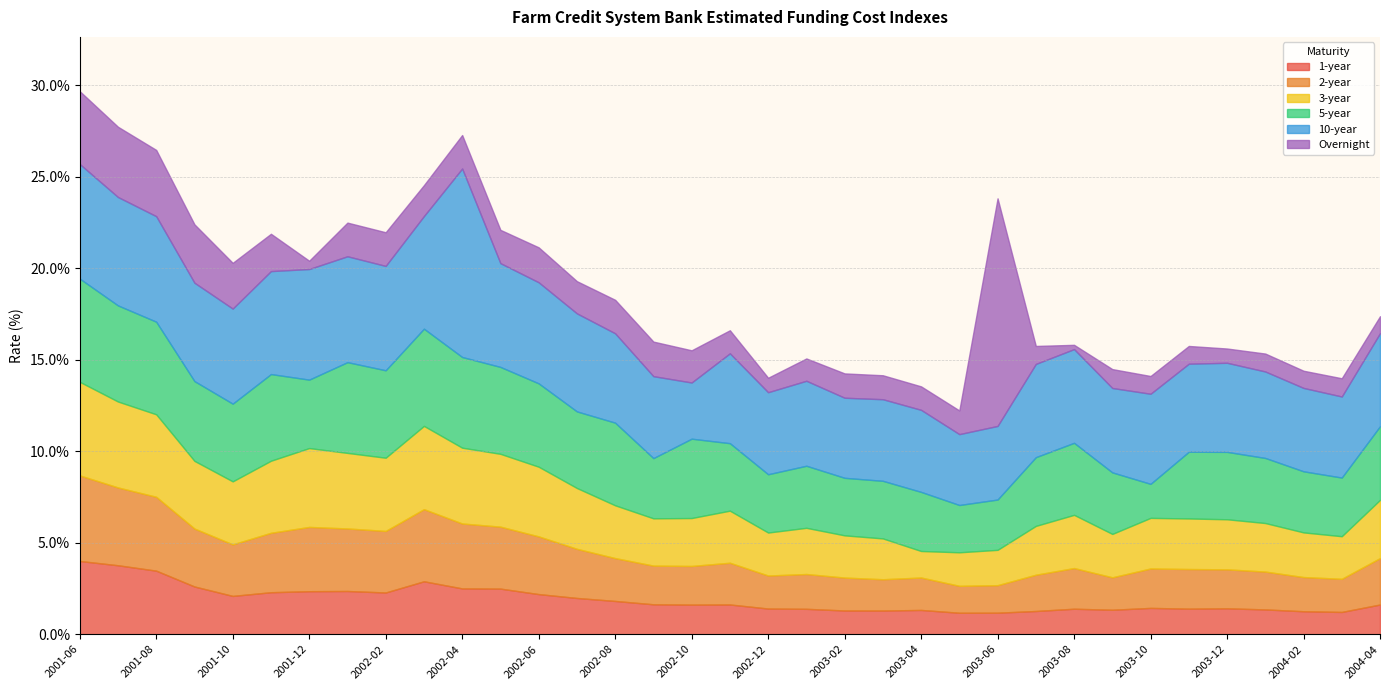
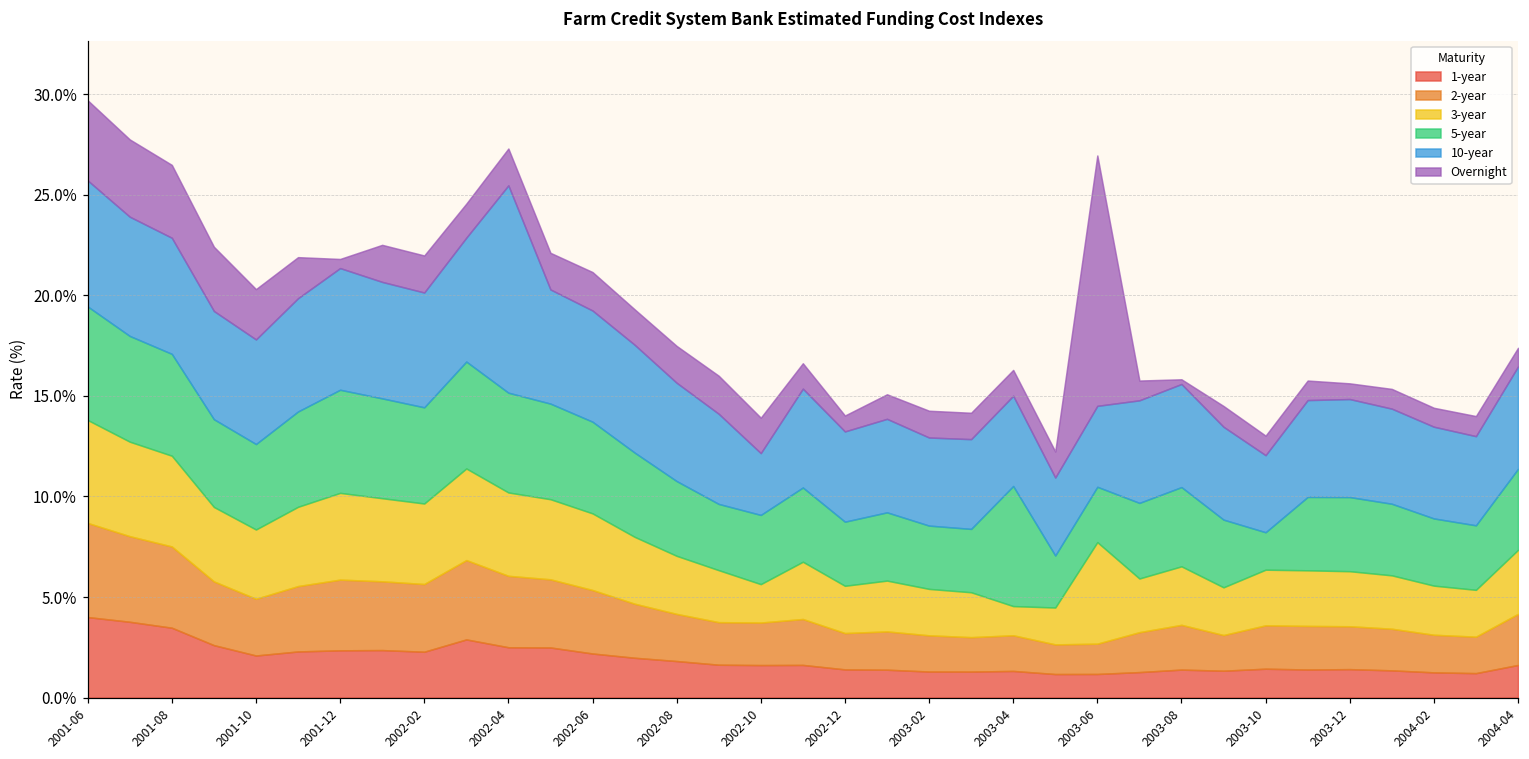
5-year, 2001-12: 3.7% -> 5.1%
5-year, 2002-08: 4.5% -> 3.7%
3-year, 2002-10: 2.6% -> 1.9%
5-year, 2002-10: 4.3% -> 3.4%
5-year, 2003-04: 3.2% -> 6.0%
3-year, 2003-06: 1.9% -> 5.0%
10-year, 2003-10: 4.9% -> 3.8%
